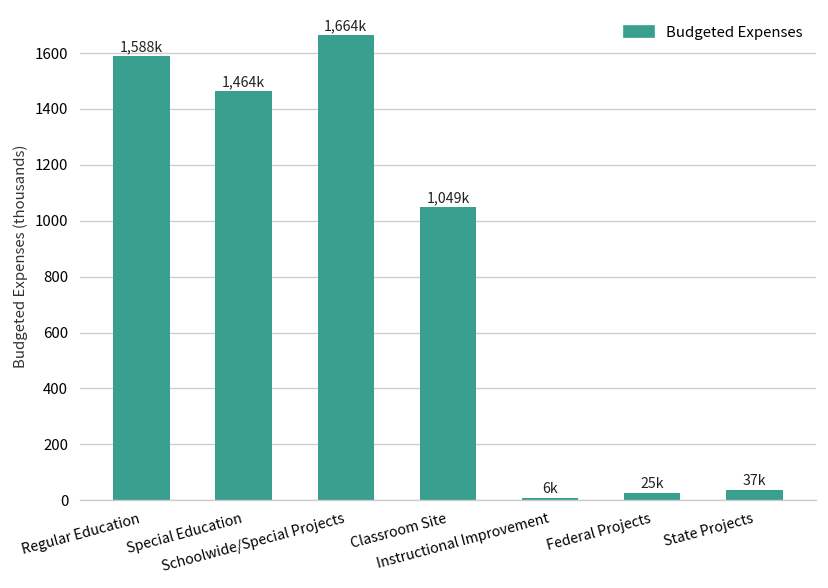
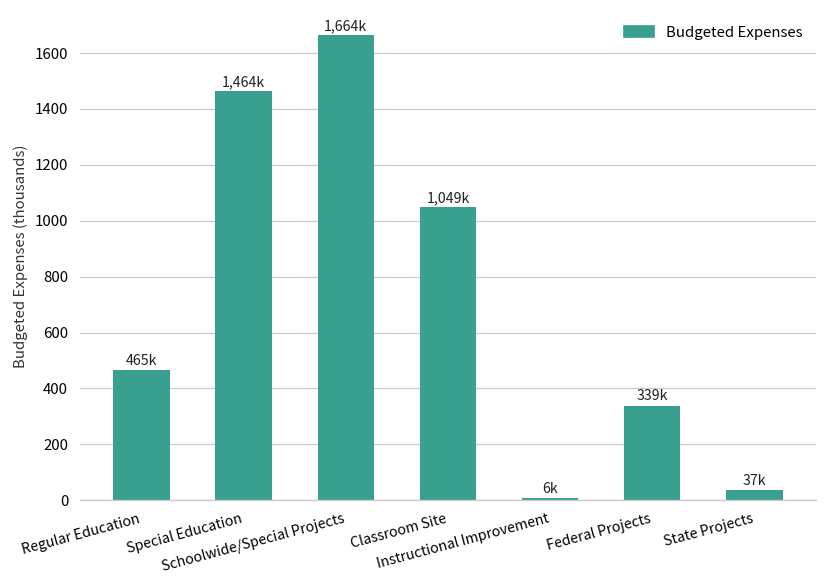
Regular Education: 1,588k -> 465k
Federal Projects: 25k -> 339k
